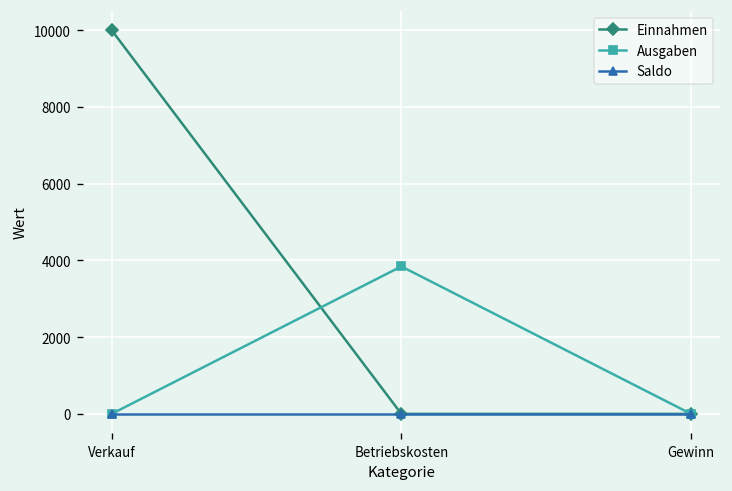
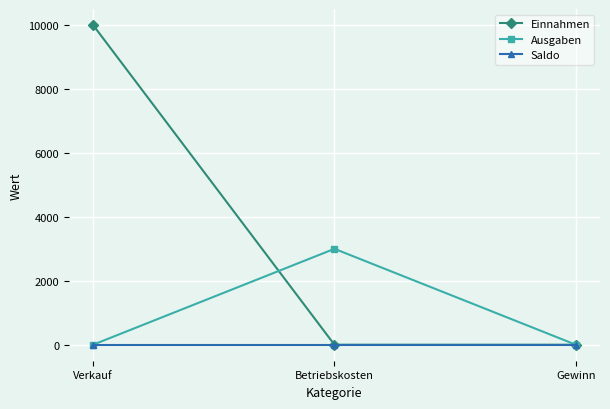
Ausgaben, Betriebskosten: 3800 -> 3000
